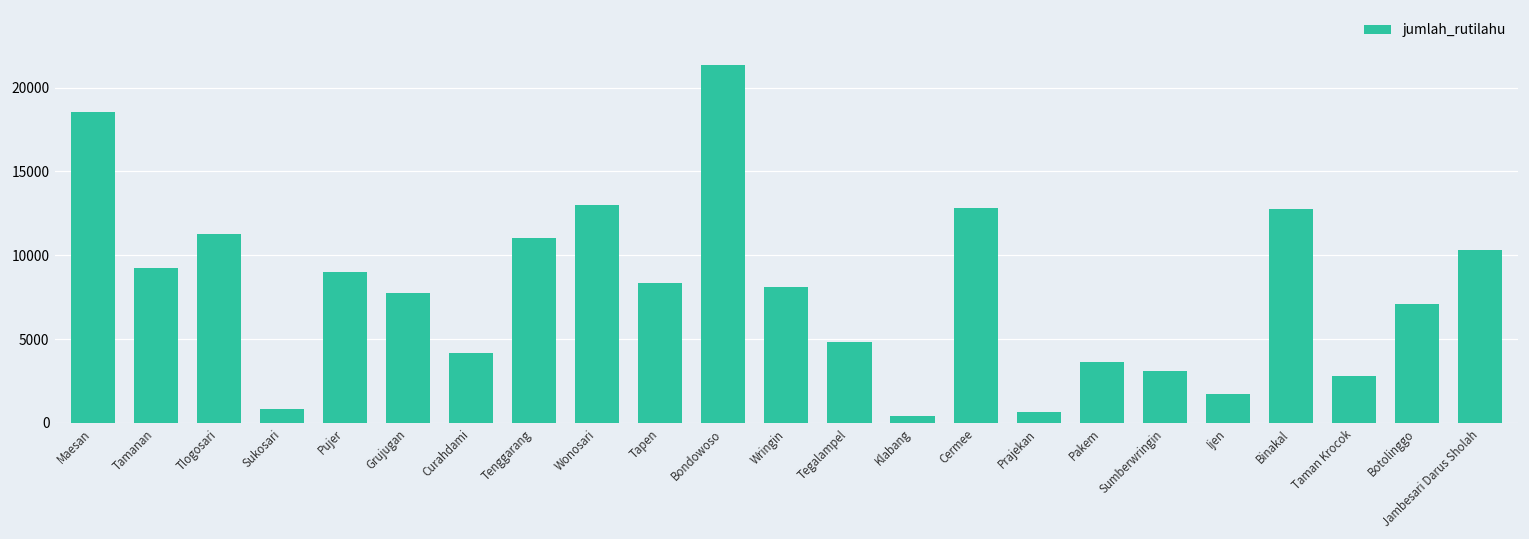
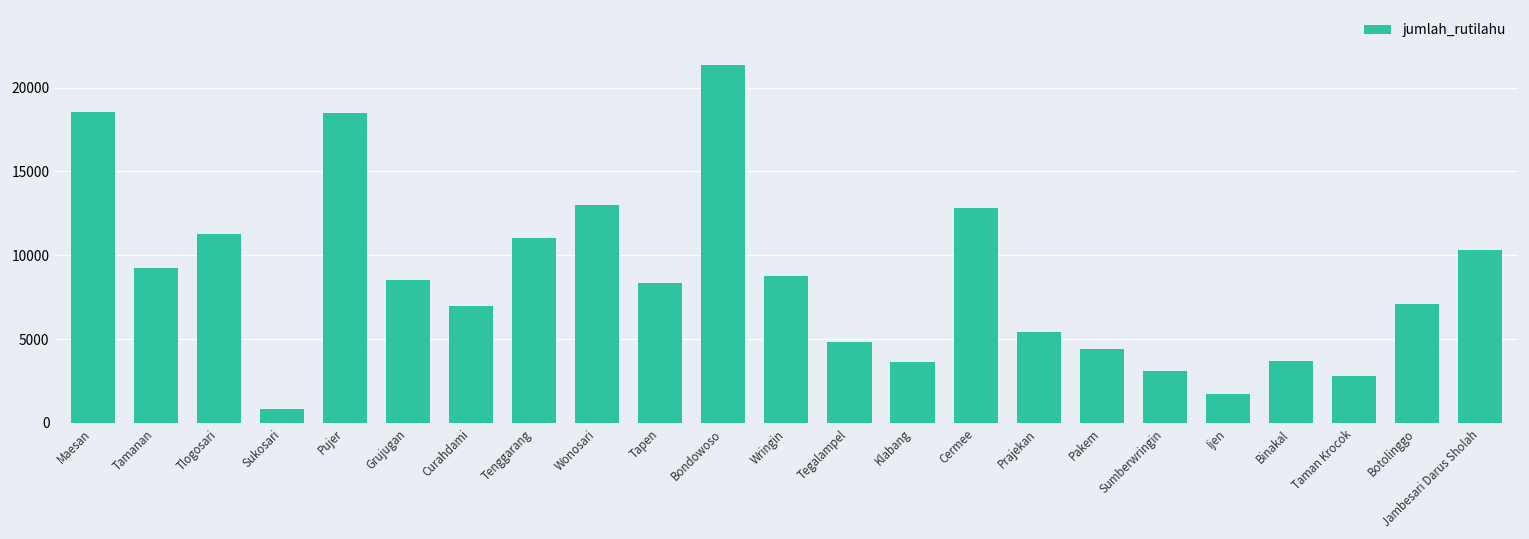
Pujer: 9000 -> 18500
Grujugan: 7800 -> 8500
Curahdami: 4200 -> 7000
Wringin: 8100 -> 8800
Klabang: 400 -> 3700
Prajekan: 600 -> 5400
Pakem: 3600 -> 4400
Binakal: 12700 -> 3700
